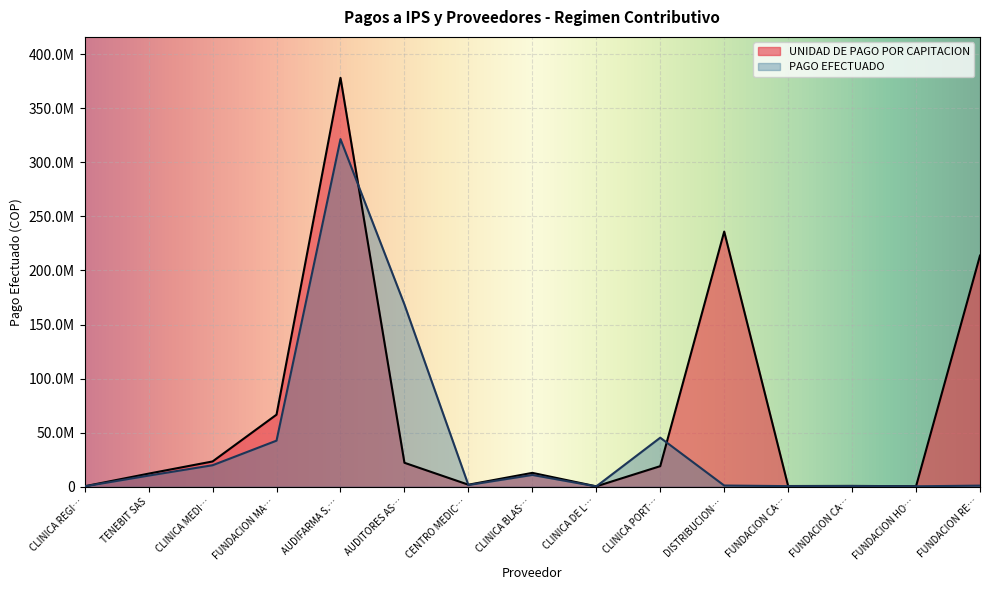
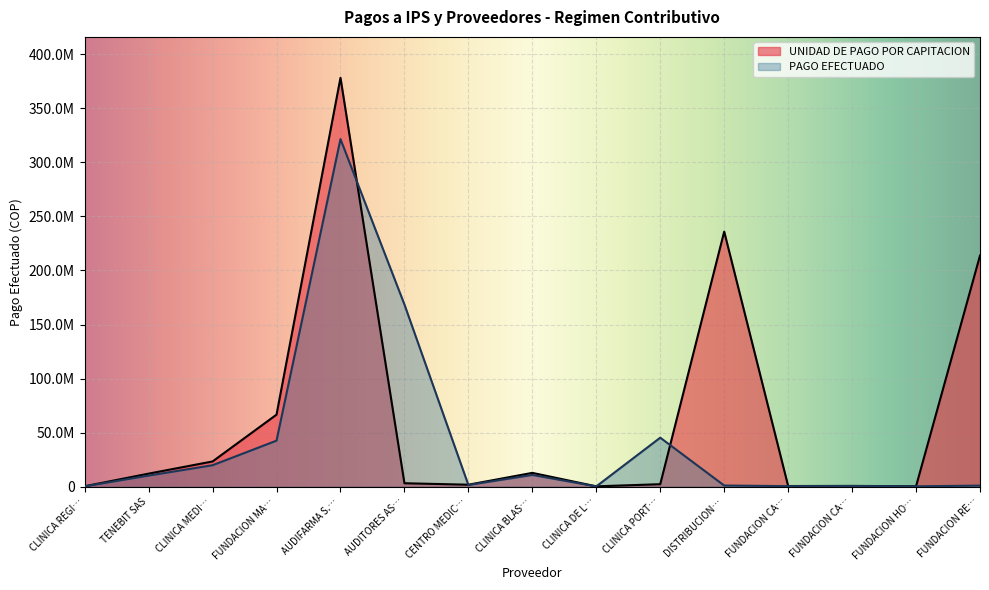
UNIDAD DE PAGO POR CAPITACION, AUDITORES AS…: 22000000 -> 3000000
UNIDAD DE PAGO POR CAPITACION, CLINICA PORT…: 19000000 -> 2000000
